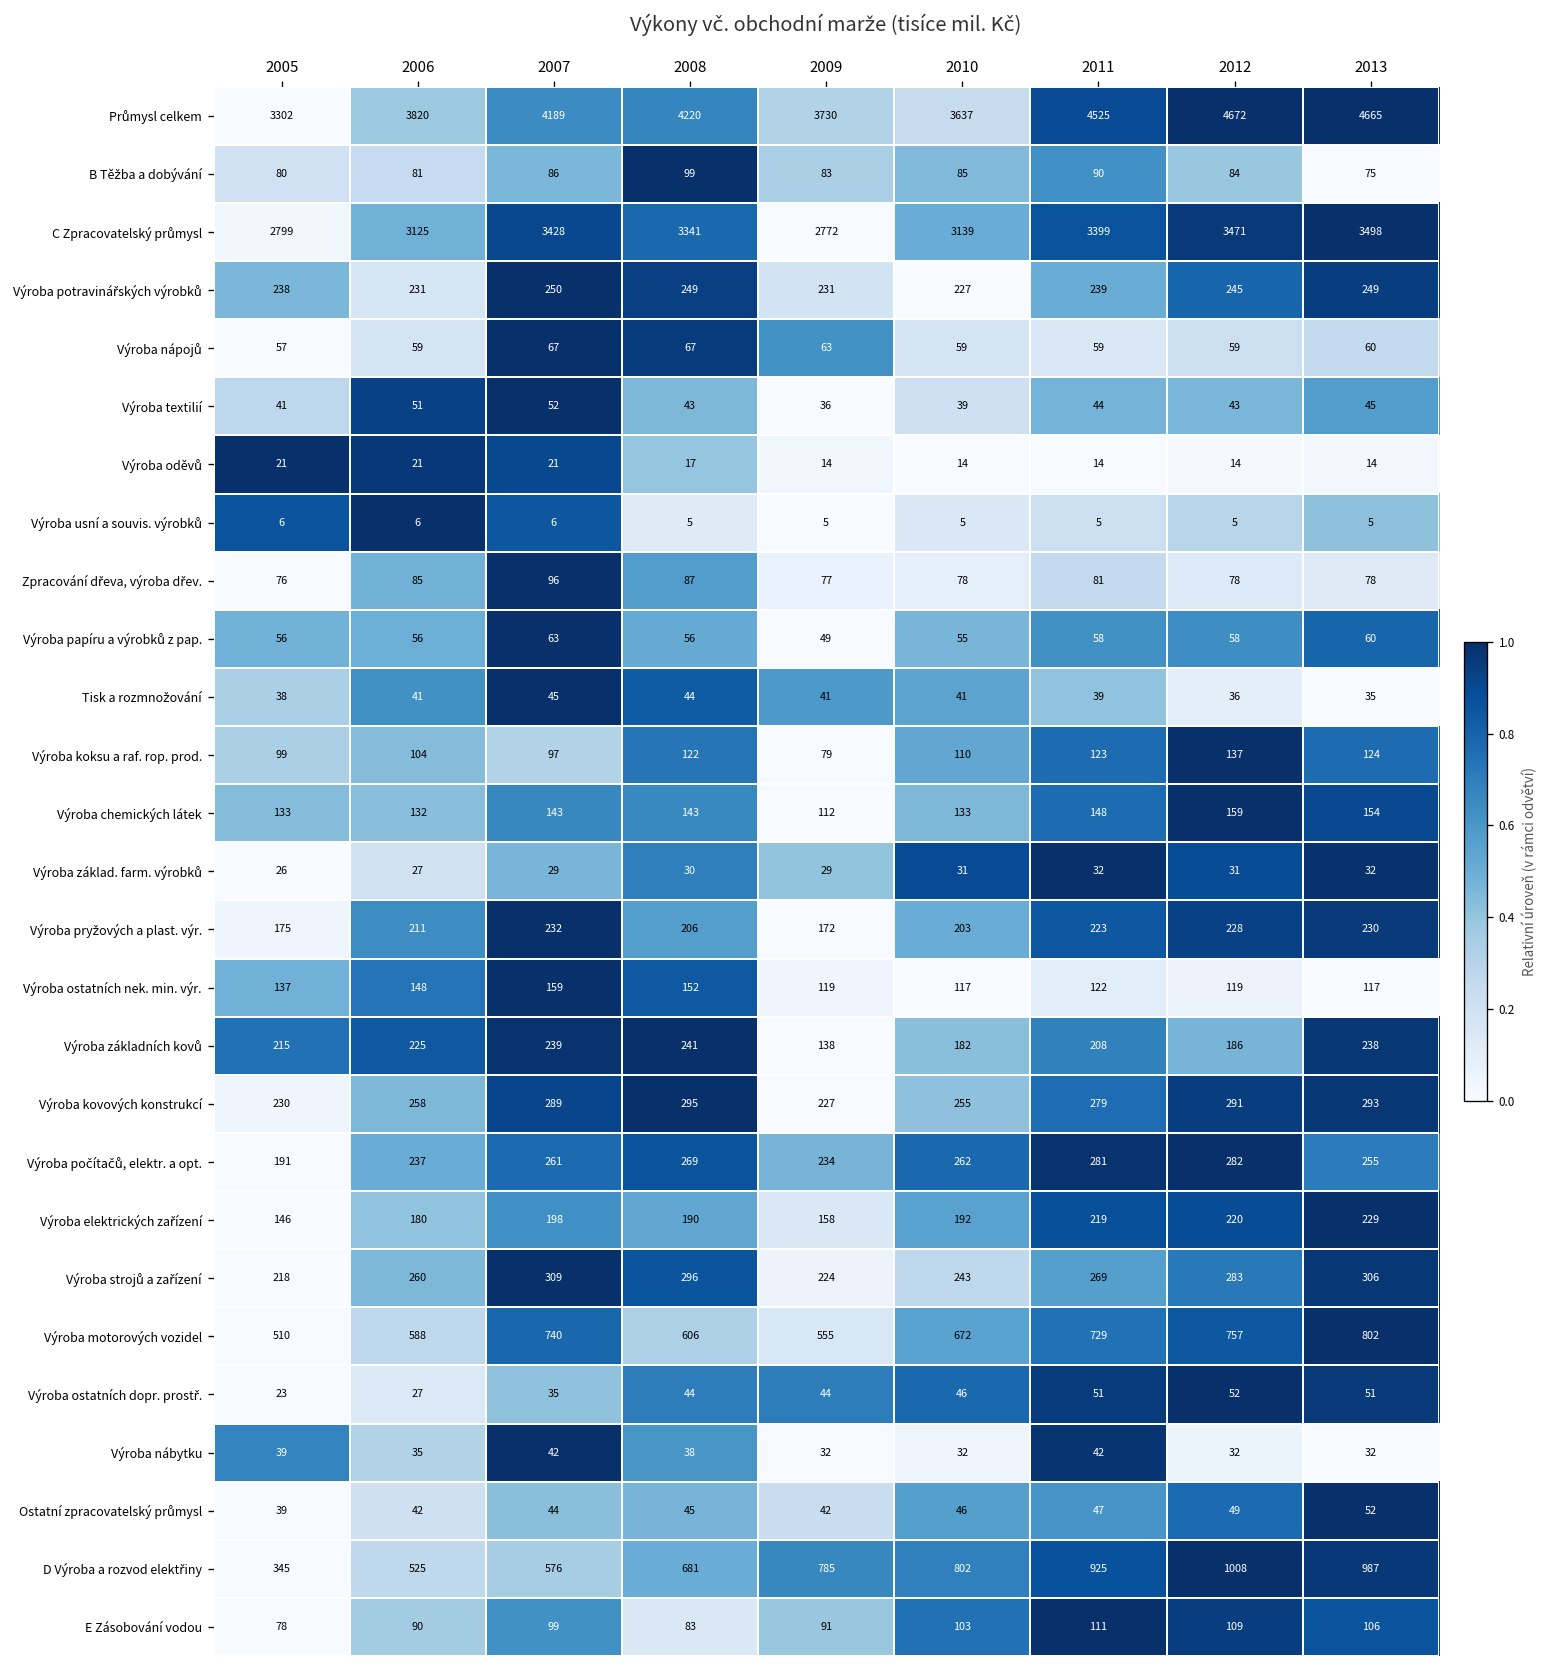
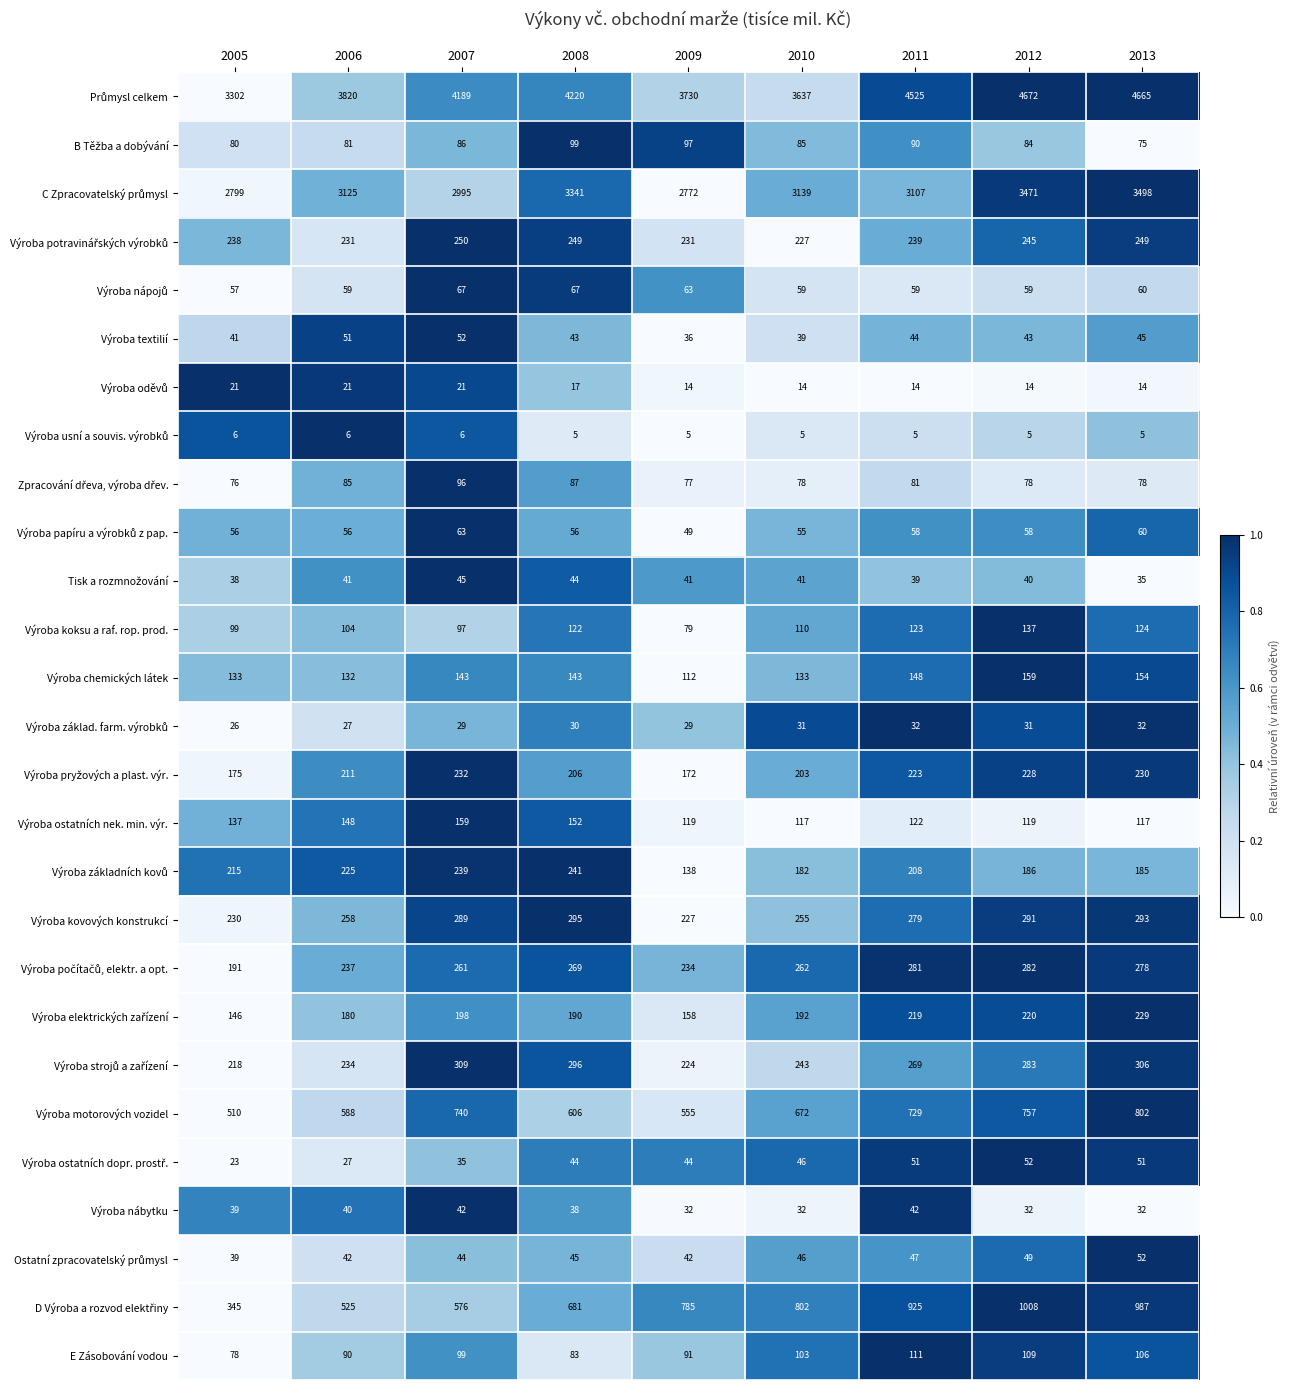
B Těžba a dobývání, 2009: 83 -> 97
C Zpracovatelský průmysl, 2007: 3428 -> 2995
C Zpracovatelský průmysl, 2011: 3399 -> 3107
Tisk a rozmnožování, 2012: 36 -> 40
Výroba základních kovů, 2013: 238 -> 185
Výroba počítačů, elektr. a opt., 2013: 255 -> 278
Výroba strojů a zařízení, 2006: 260 -> 234
Výroba nábytku, 2006: 35 -> 40
